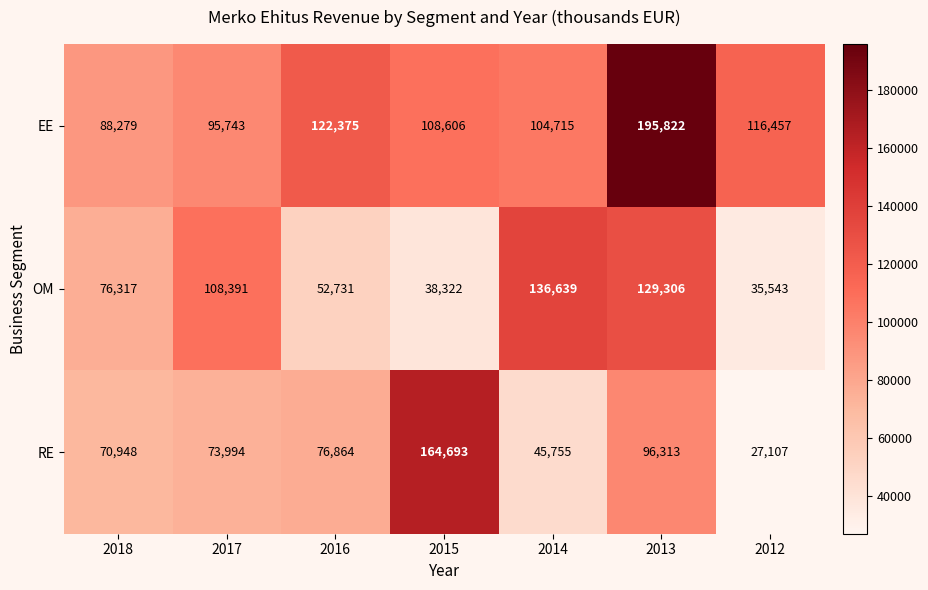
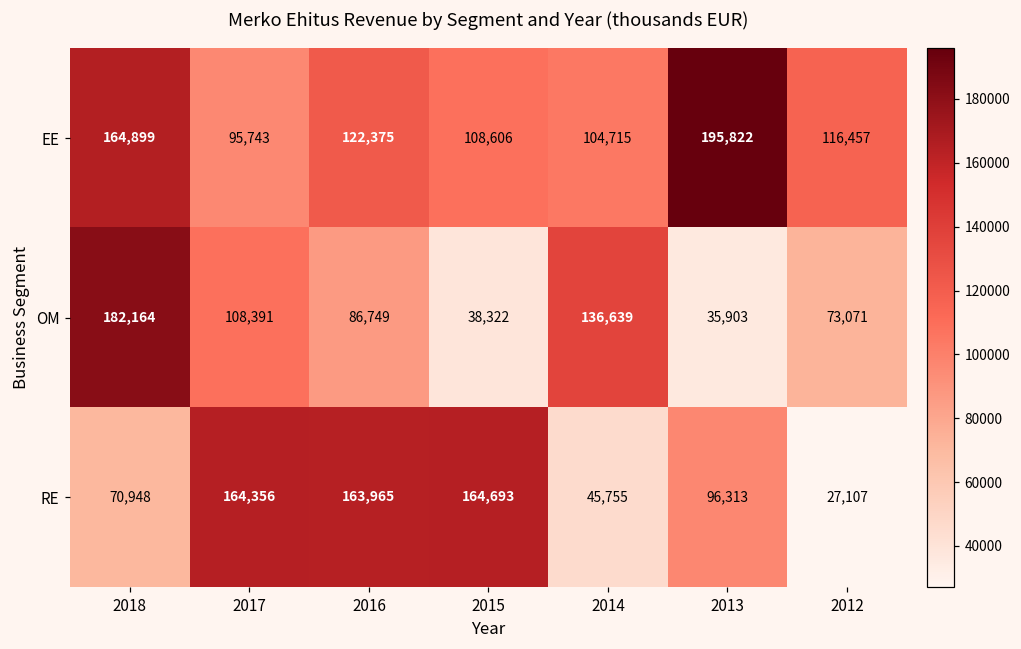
EE, 2018: 88,279 -> 164,899
OM, 2018: 76,317 -> 182,164
OM, 2016: 52,731 -> 86,749
OM, 2013: 129,306 -> 35,903
OM, 2012: 35,543 -> 73,071
RE, 2017: 73,994 -> 164,356
RE, 2016: 76,864 -> 163,965
